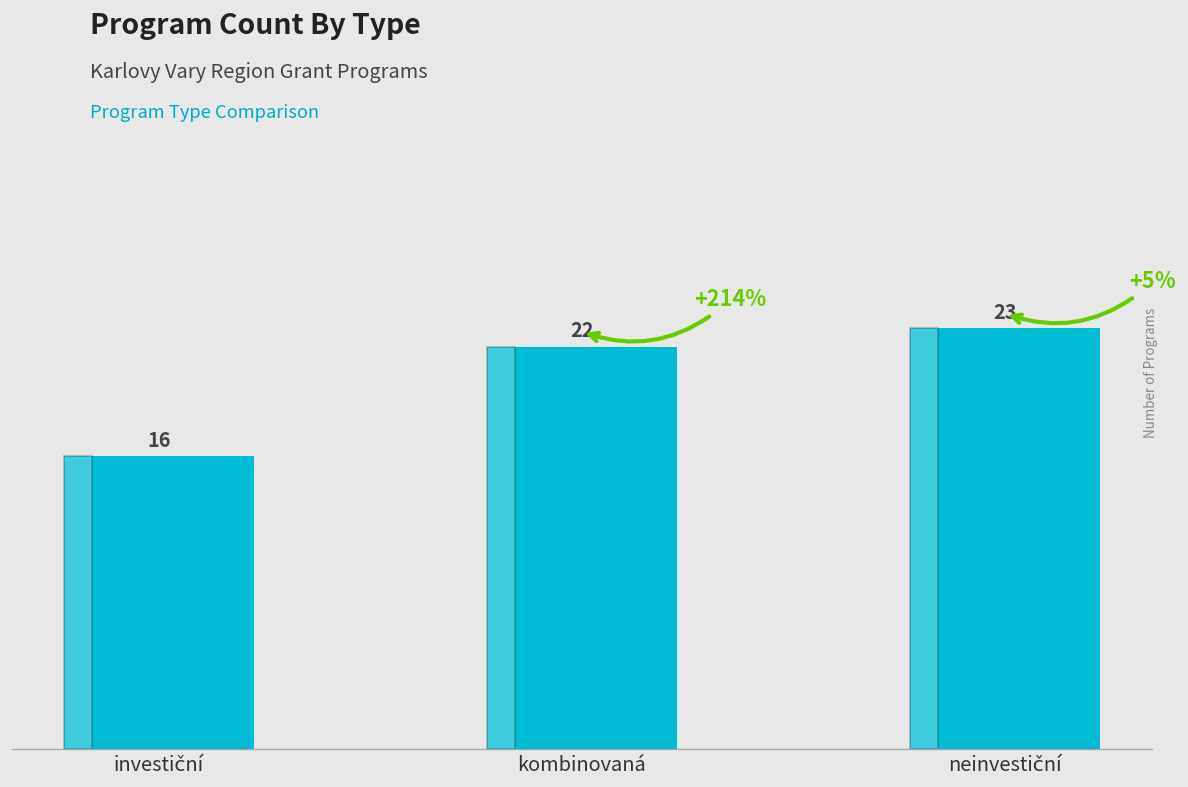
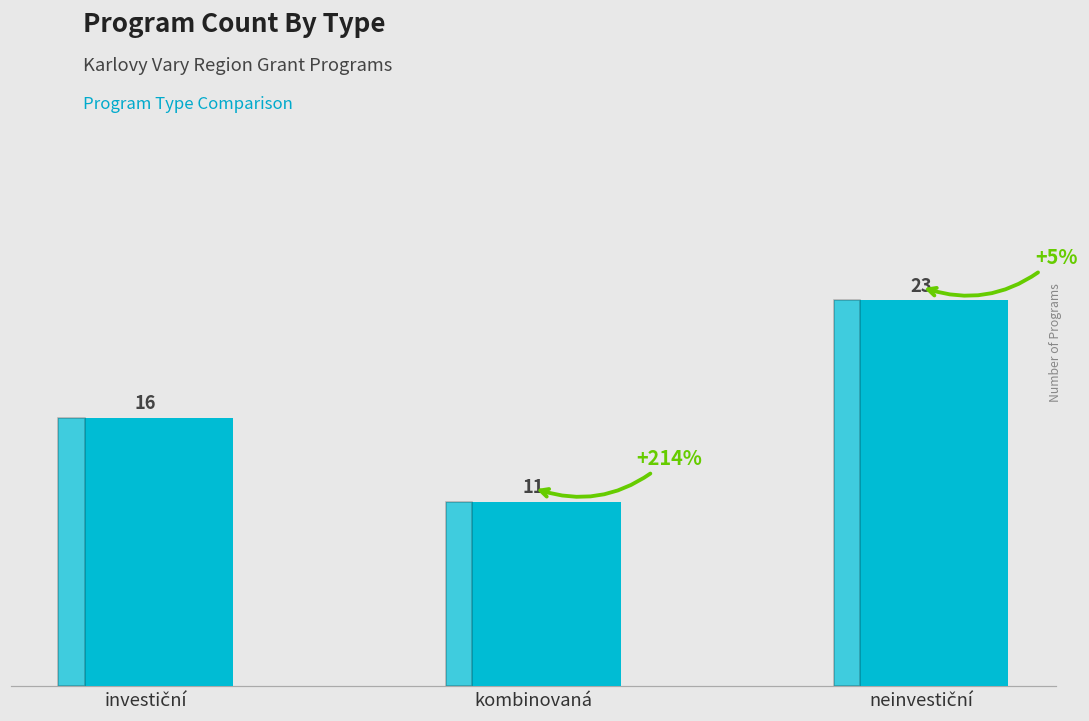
kombinovaná: 22 -> 11
